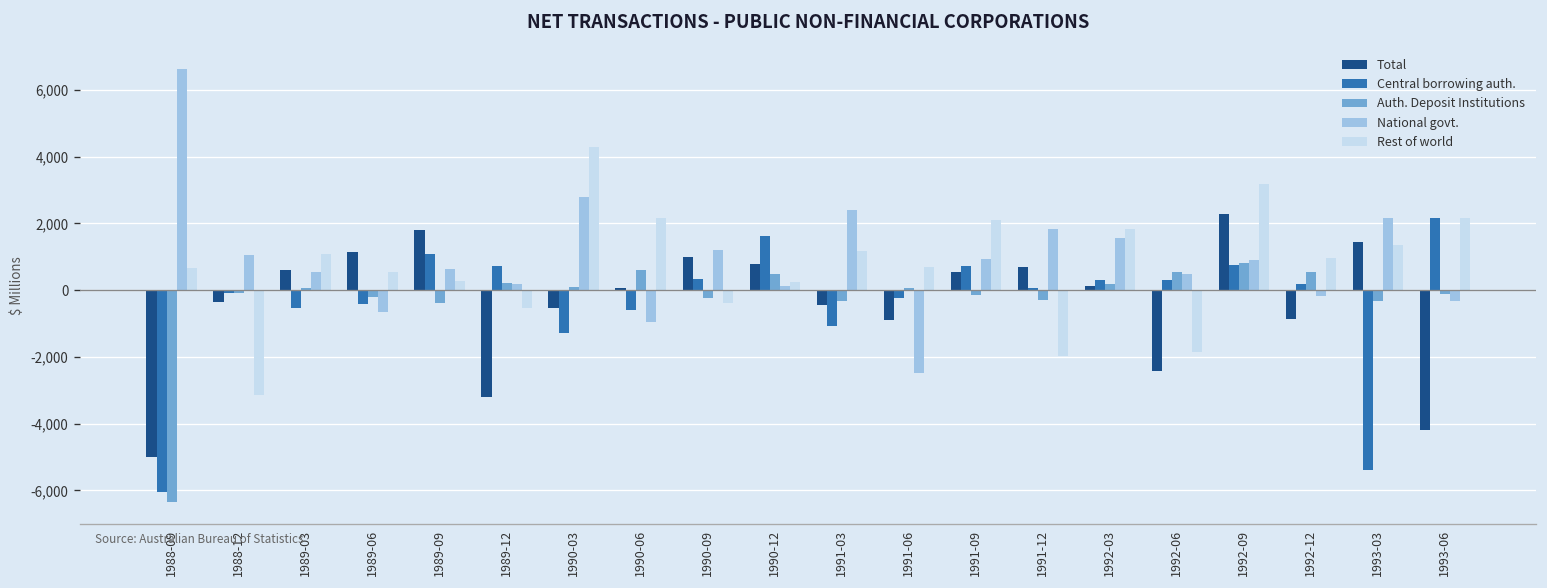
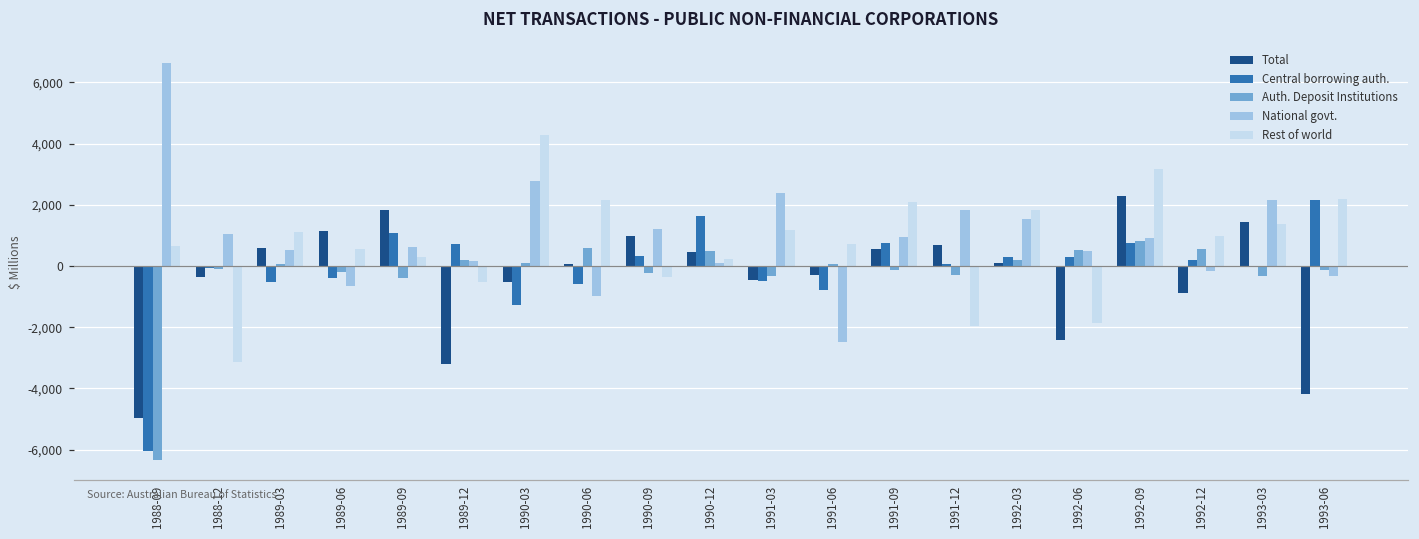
Total, 1990-12: 800 -> 500
Central borrowing auth., 1991-03: -1,100 -> -500
Total, 1991-06: -900 -> -300
Central borrowing auth., 1991-06: -200 -> -800
Central borrowing auth., 1993-03: -5,400 -> 0
